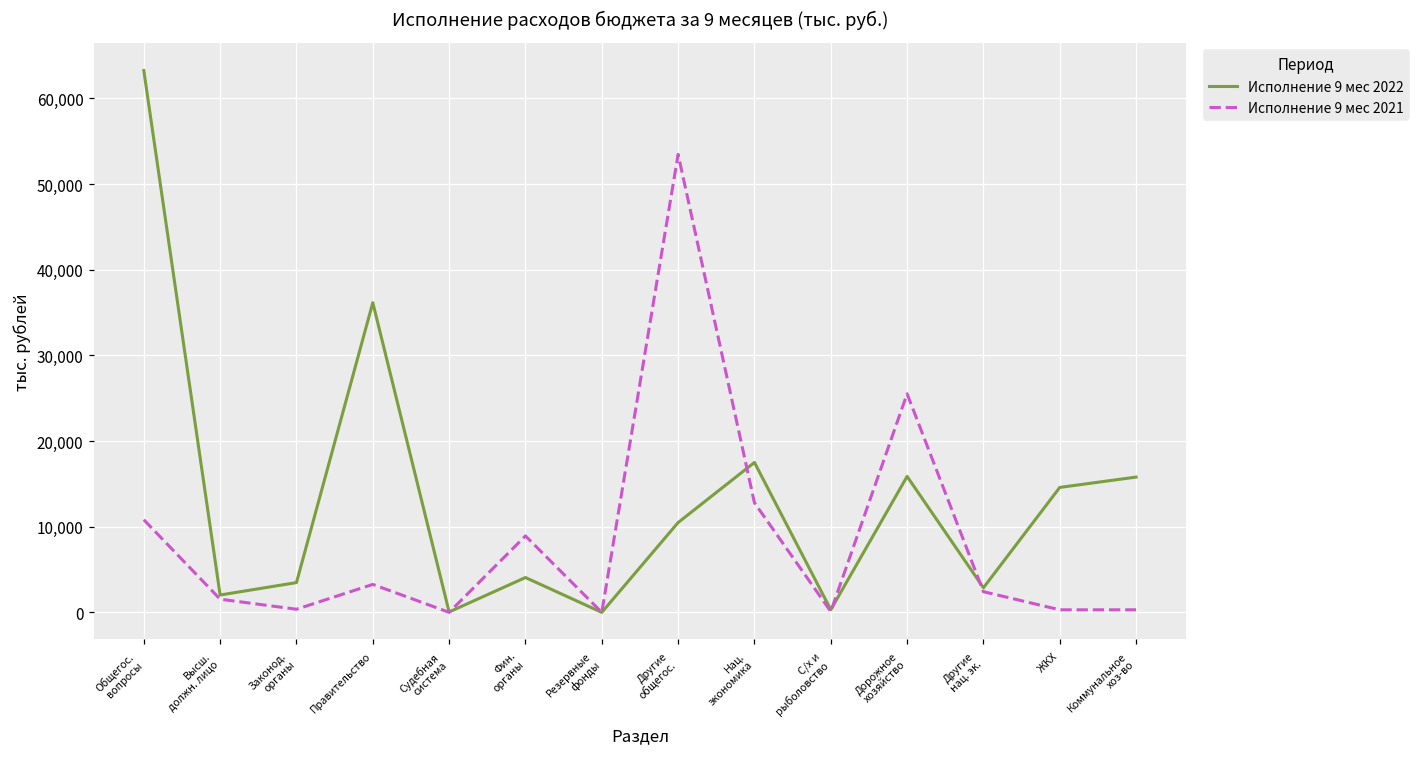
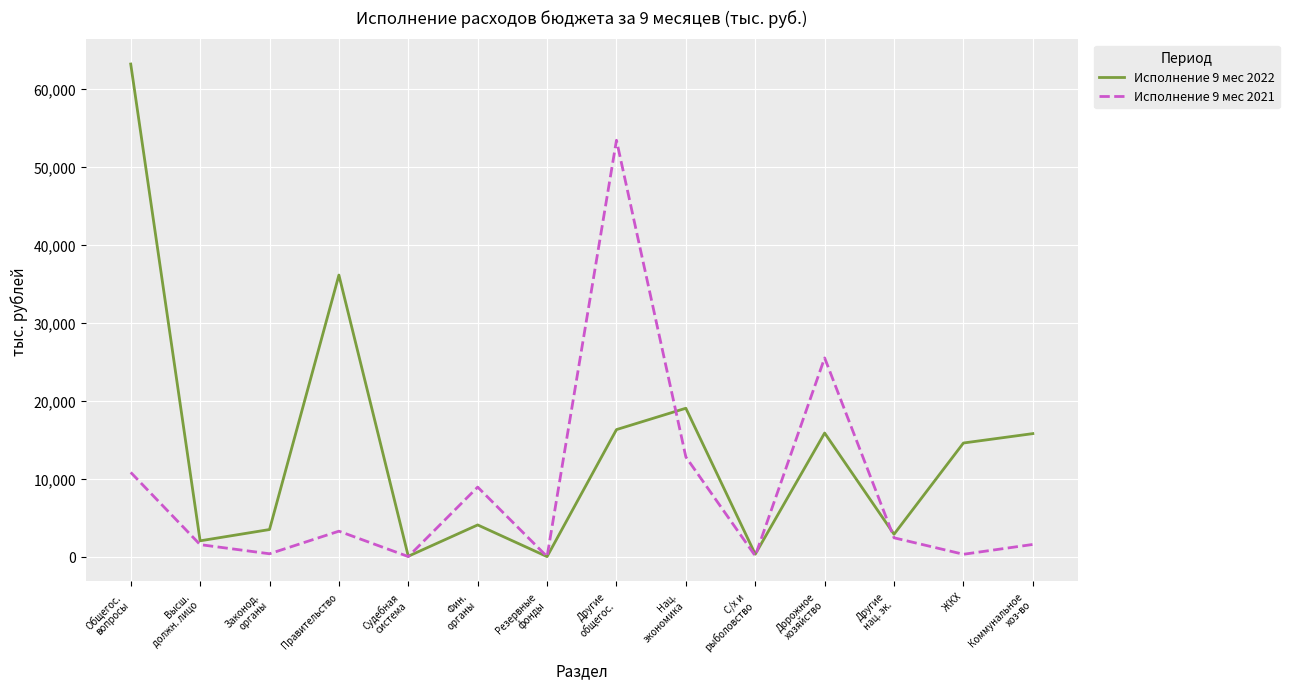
Исполнение 9 мес 2022, Другие общегос.: 10,000 -> 16,000
Исполнение 9 мес 2022, Нац. экономика: 17,000 -> 19,000
Исполнение 9 мес 2021, Коммунальное хоз-во: 0 -> 2,000
